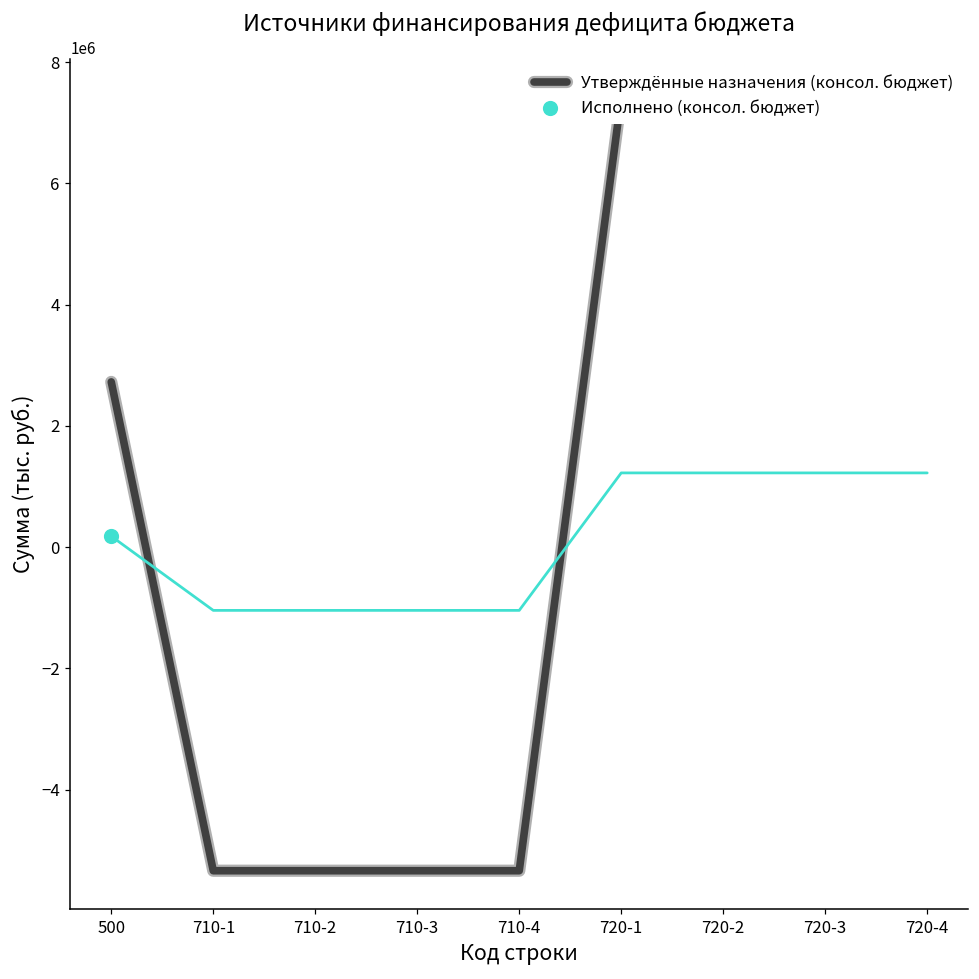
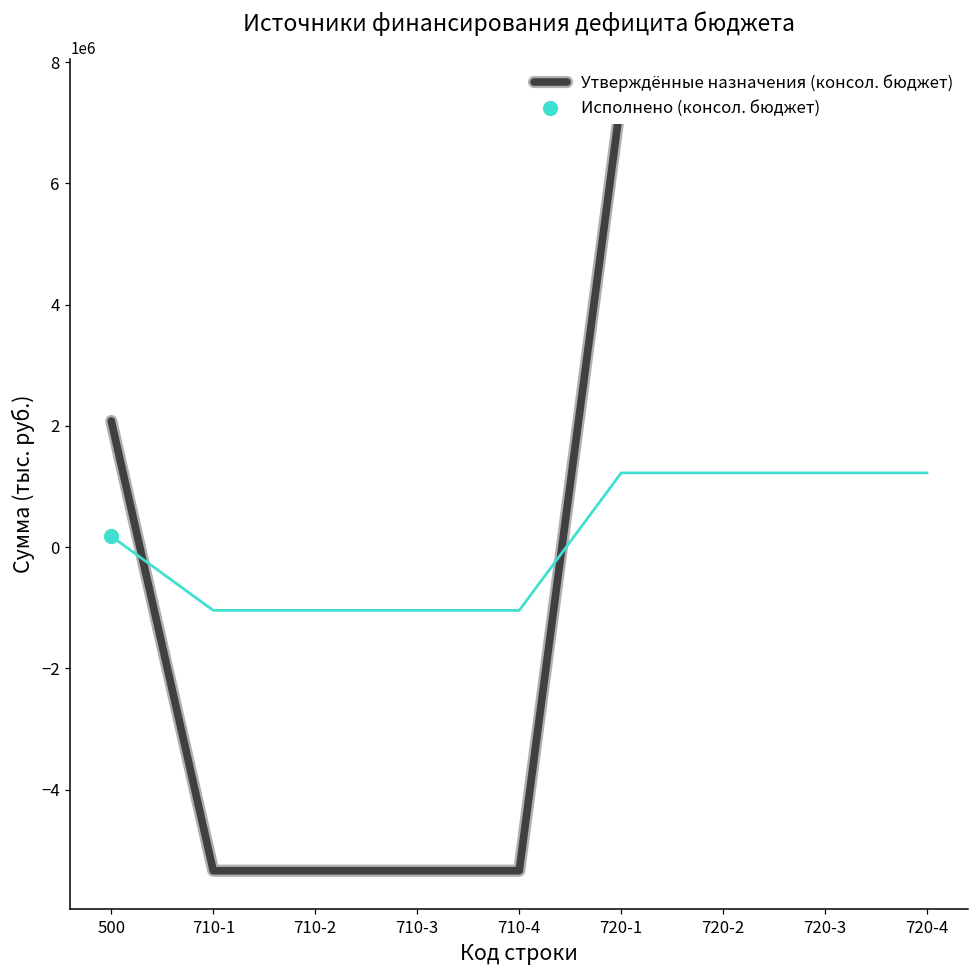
Утверждённые назначения (консол. бюджет), 500: 2700000 -> 2100000
